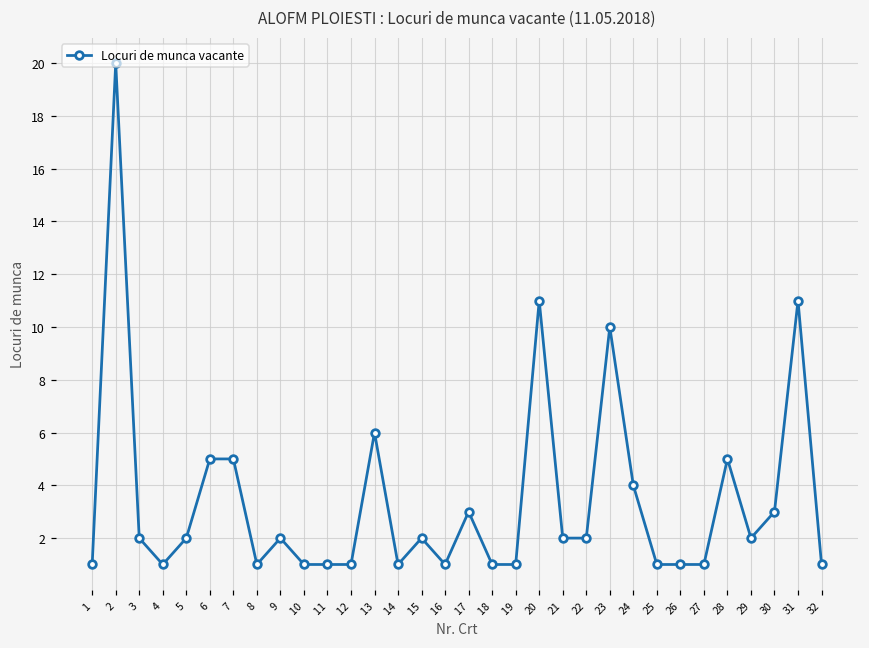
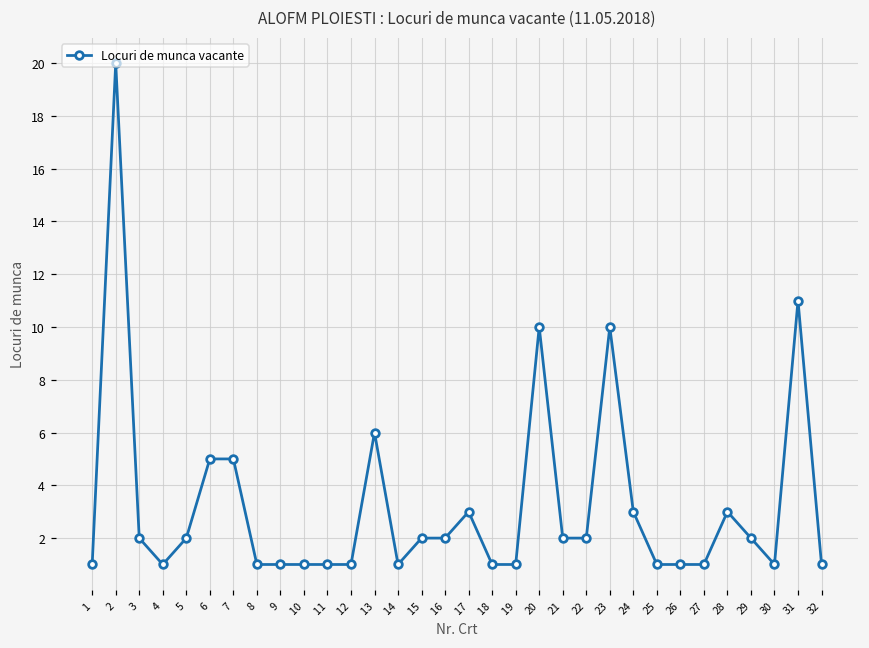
9: 2 -> 1
16: 1 -> 2
20: 11 -> 10
24: 4 -> 3
28: 5 -> 3
30: 3 -> 1
